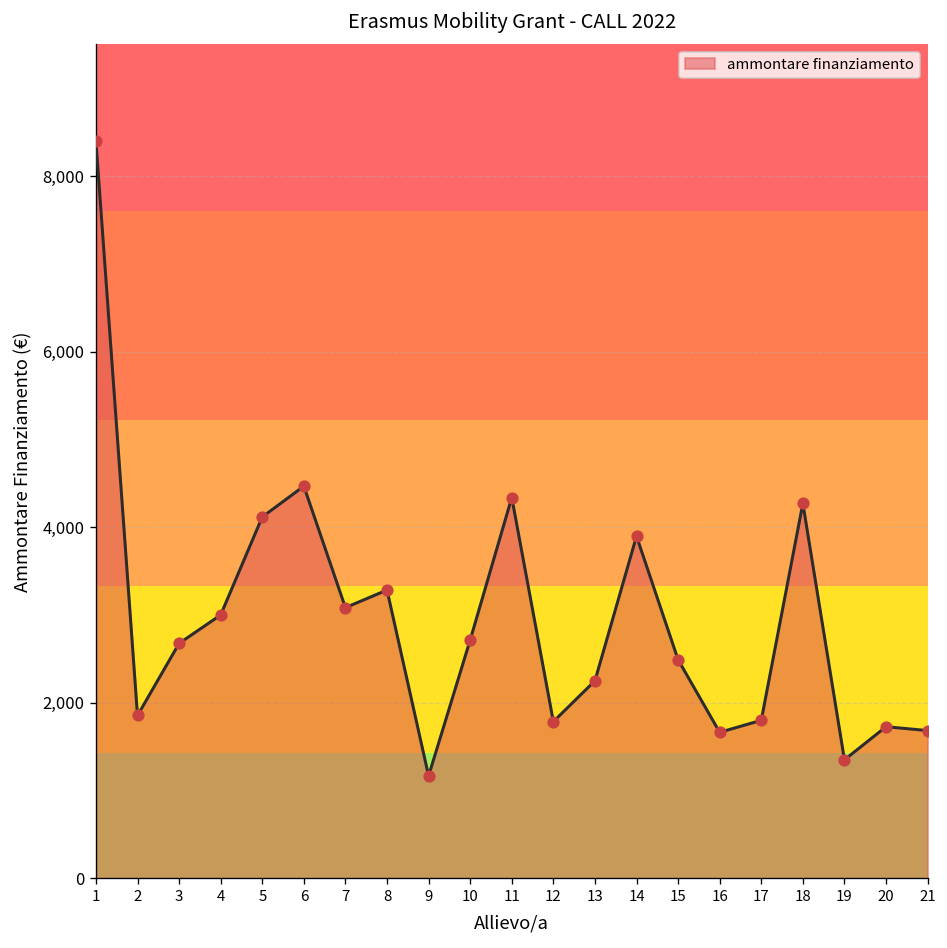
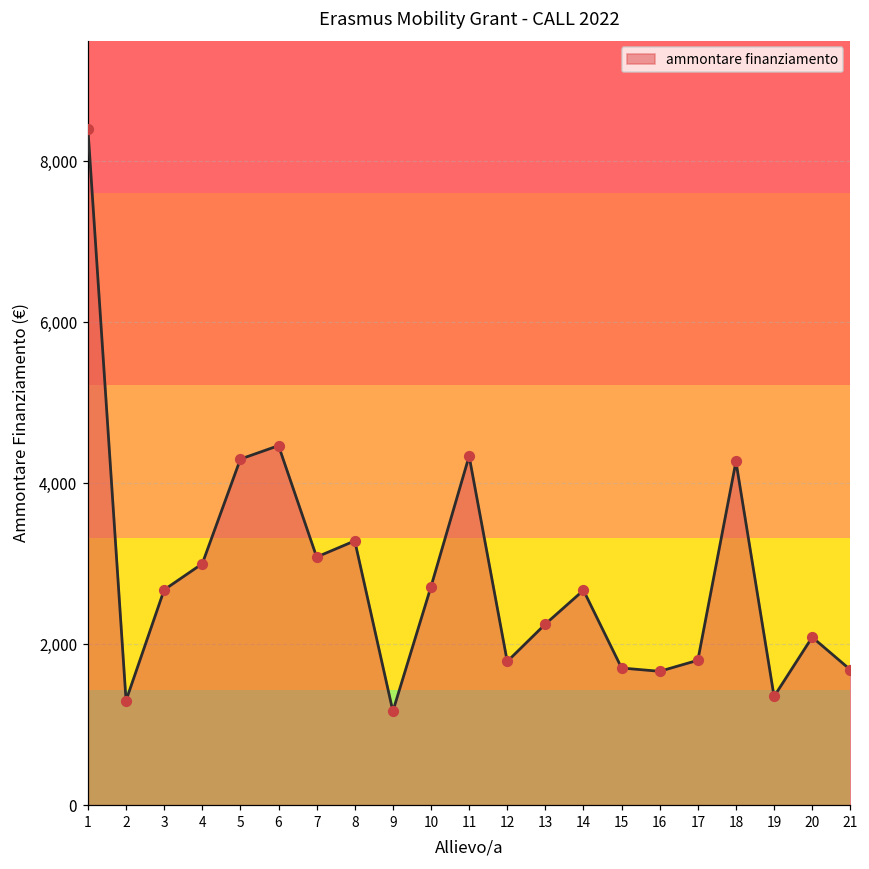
2: 1,900 -> 1,300
5: 4,100 -> 4,300
14: 3,900 -> 2,700
15: 2,500 -> 1,700
20: 1,700 -> 2,100
